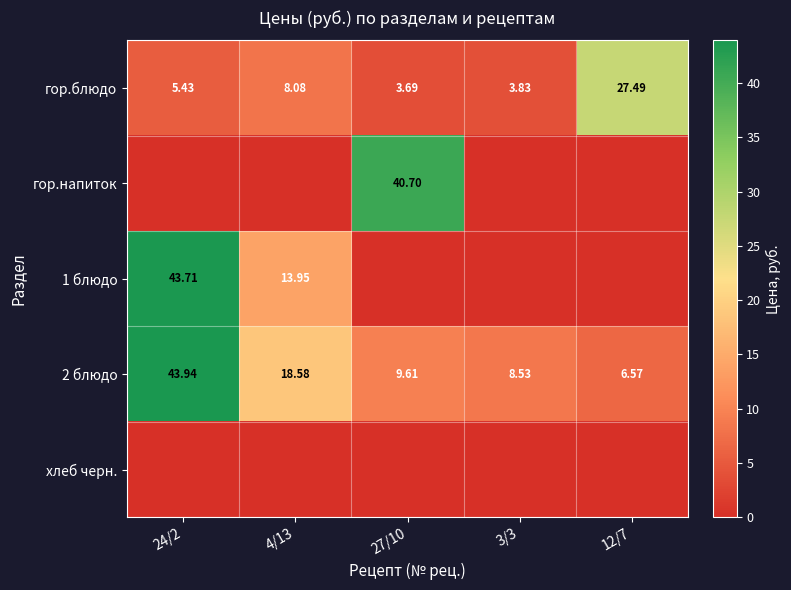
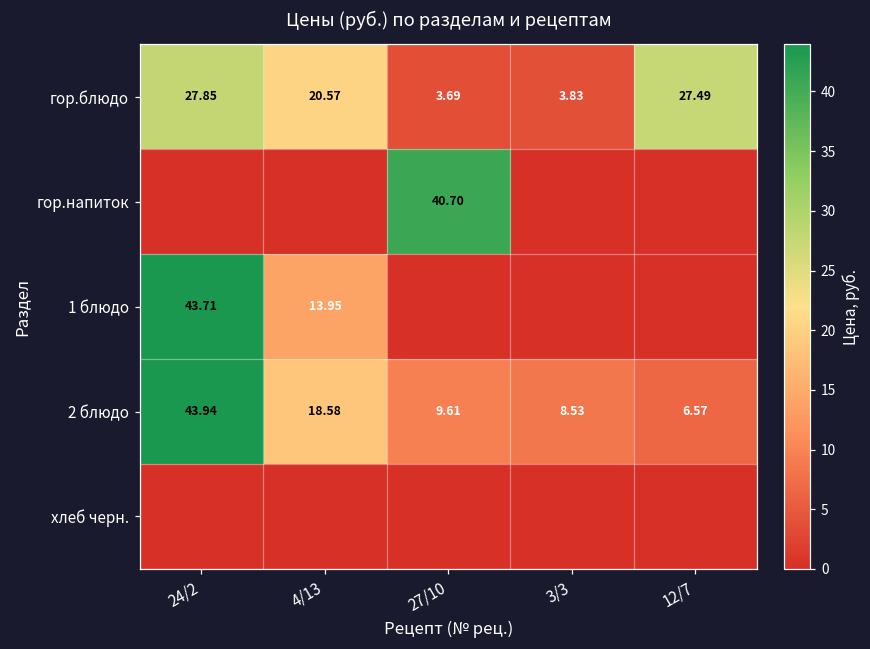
гор.блюдо, 24/2: 5.43 -> 27.85
гор.блюдо, 4/13: 8.08 -> 20.57
